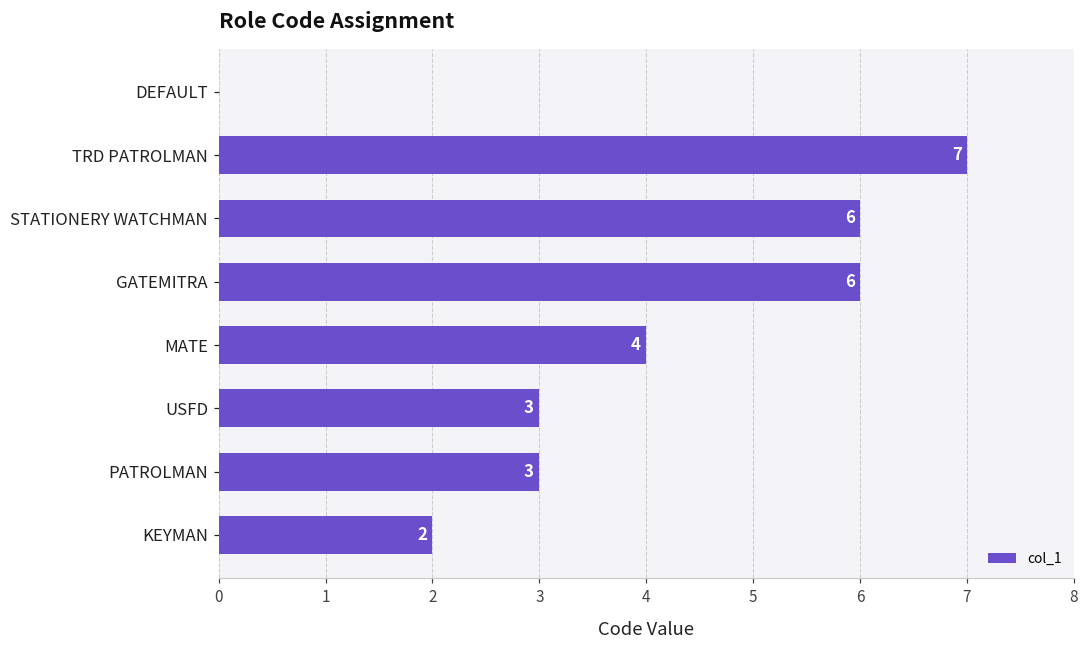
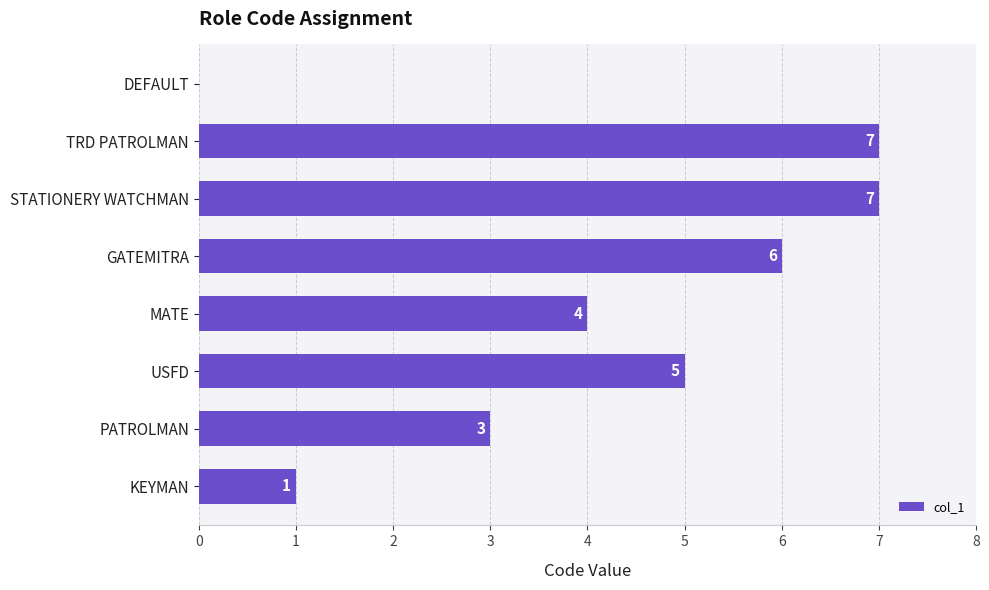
STATIONERY WATCHMAN: 6 -> 7
USFD: 3 -> 5
KEYMAN: 2 -> 1
